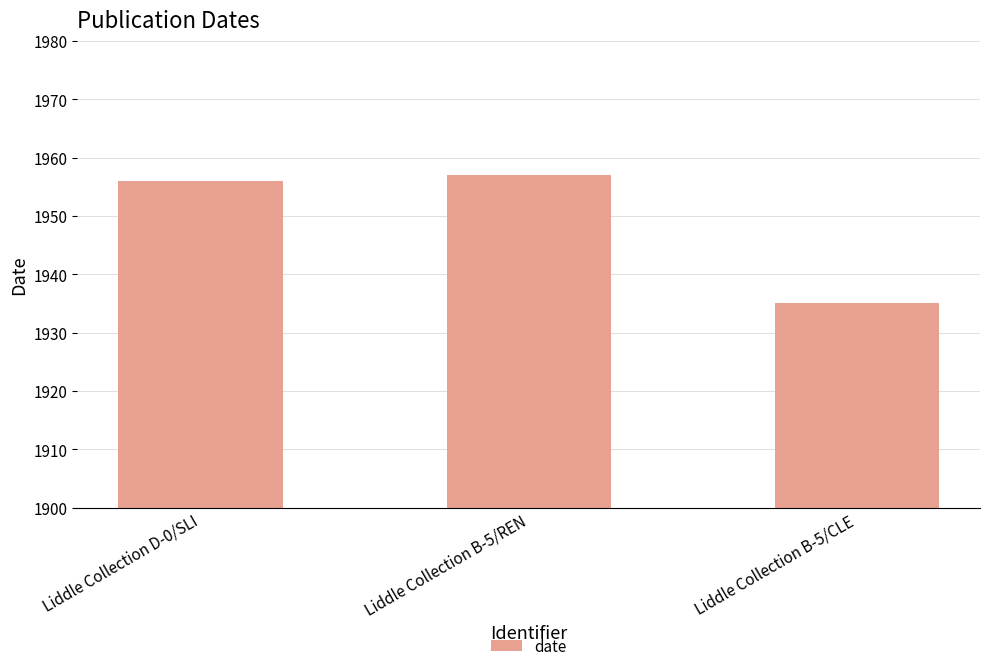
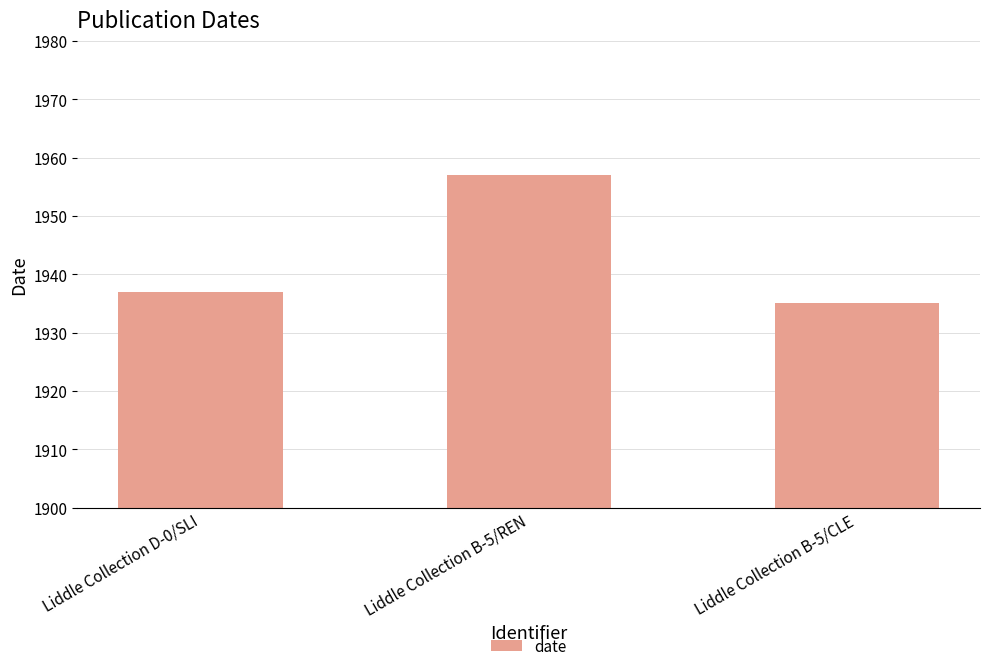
Liddle Collection D-0/SLI: 1956 -> 1937
